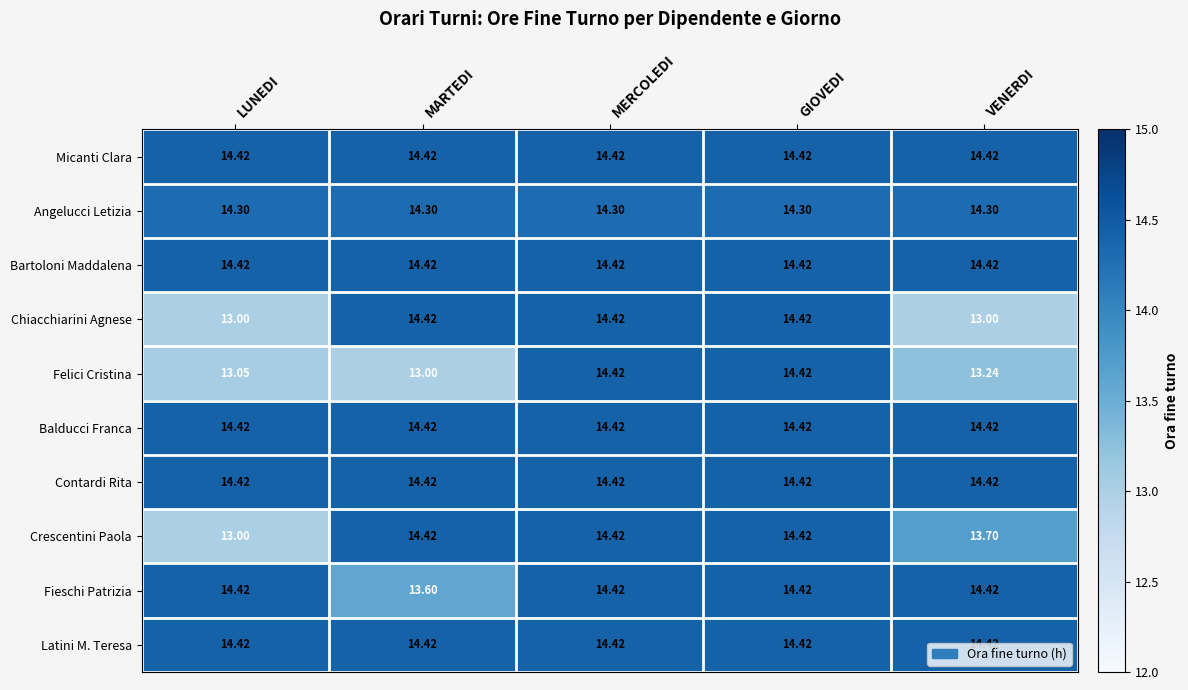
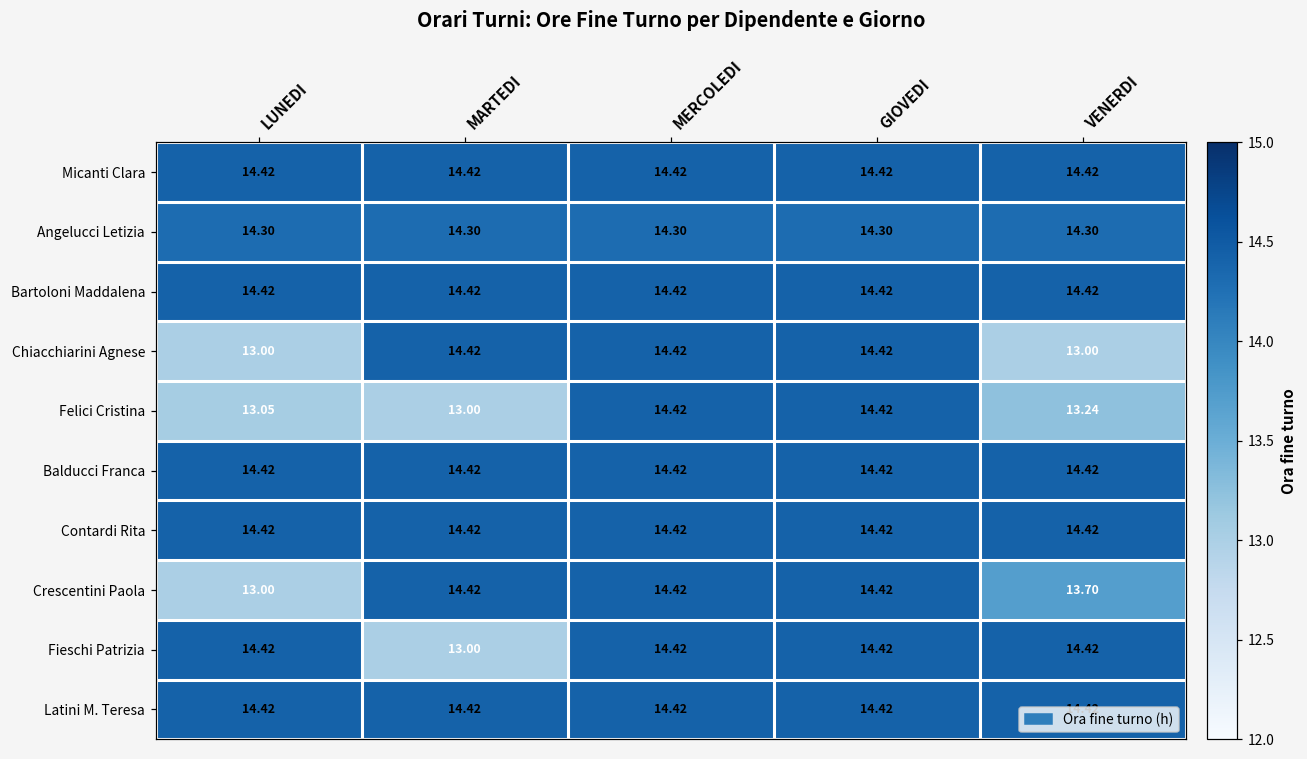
Fieschi Patrizia, MARTEDI: 13.60 -> 13.00
